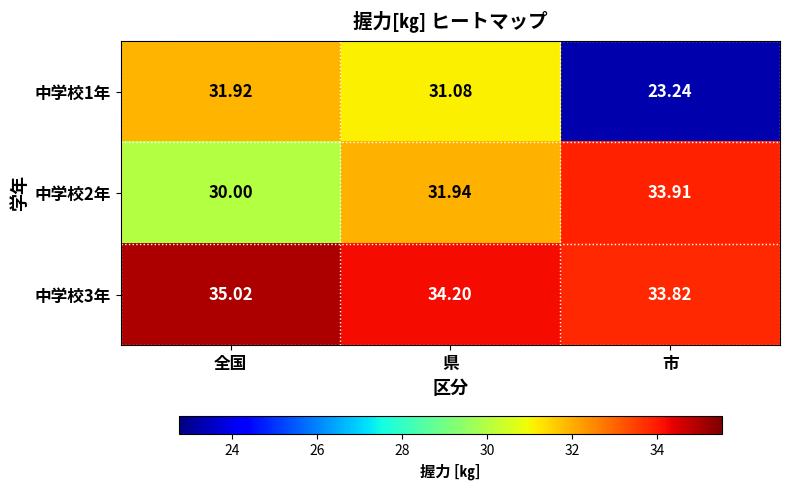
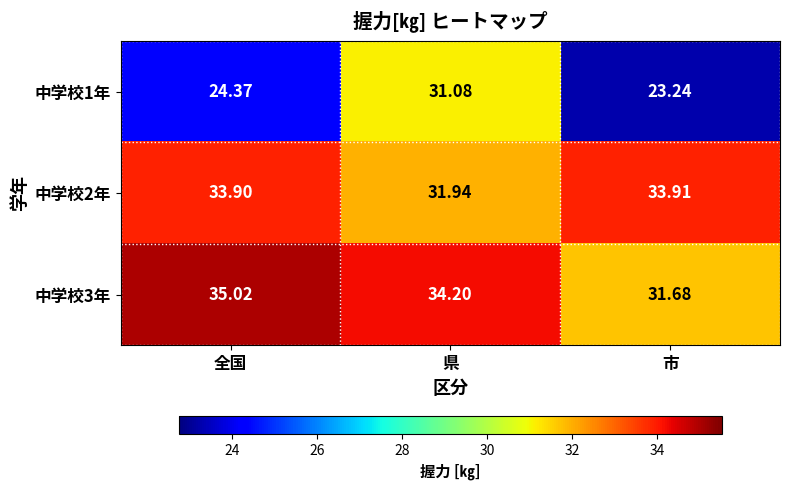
中学校1年, 全国: 31.92 -> 24.37
中学校2年, 全国: 30.00 -> 33.90
中学校3年, 市: 33.82 -> 31.68
